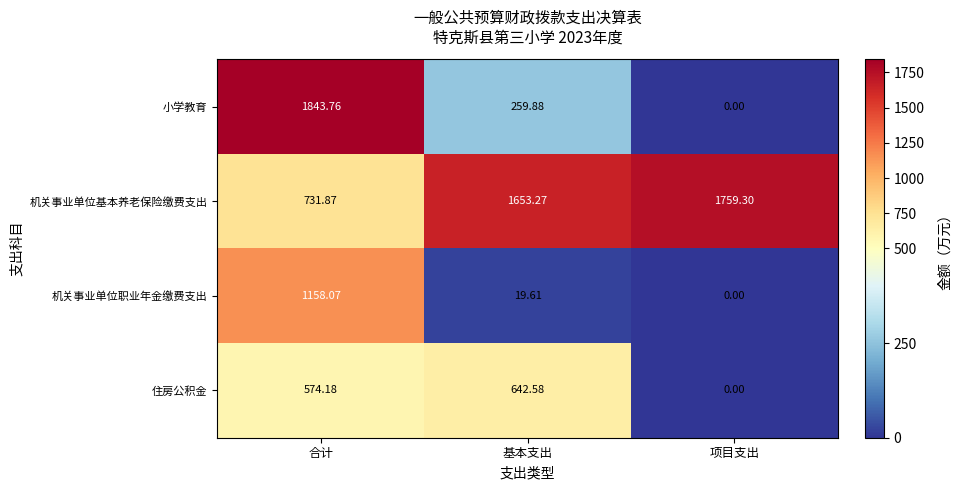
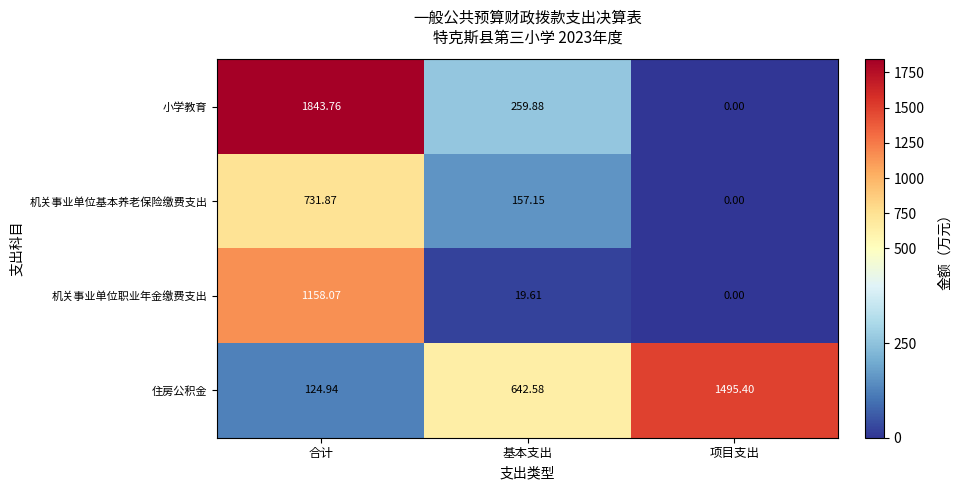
机关事业单位基本养老保险缴费支出, 基本支出: 1653.27 -> 157.15
机关事业单位基本养老保险缴费支出, 项目支出: 1759.30 -> 0.00
住房公积金, 合计: 574.18 -> 124.94
住房公积金, 项目支出: 0.00 -> 1495.40
